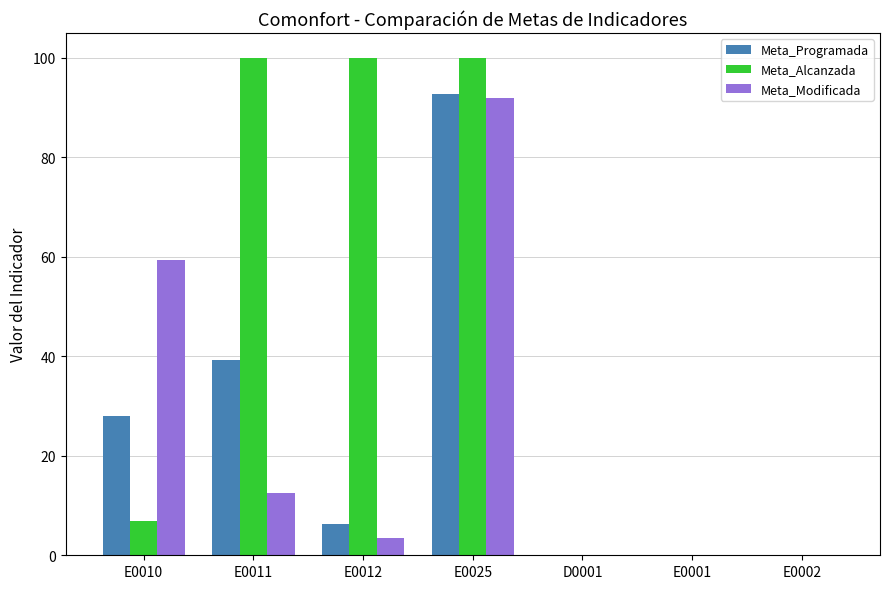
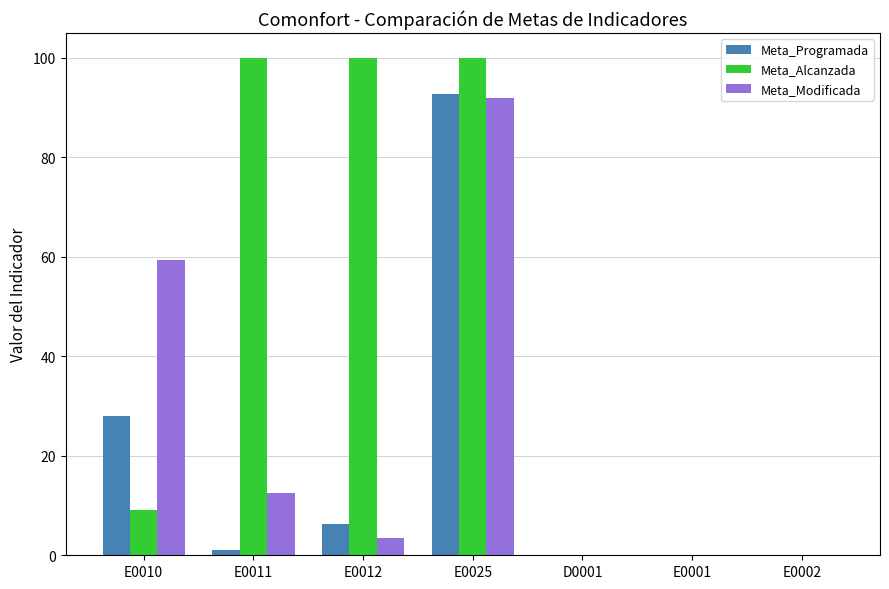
Meta_Alcanzada, E0010: 7 -> 9
Meta_Programada, E0011: 39 -> 1
